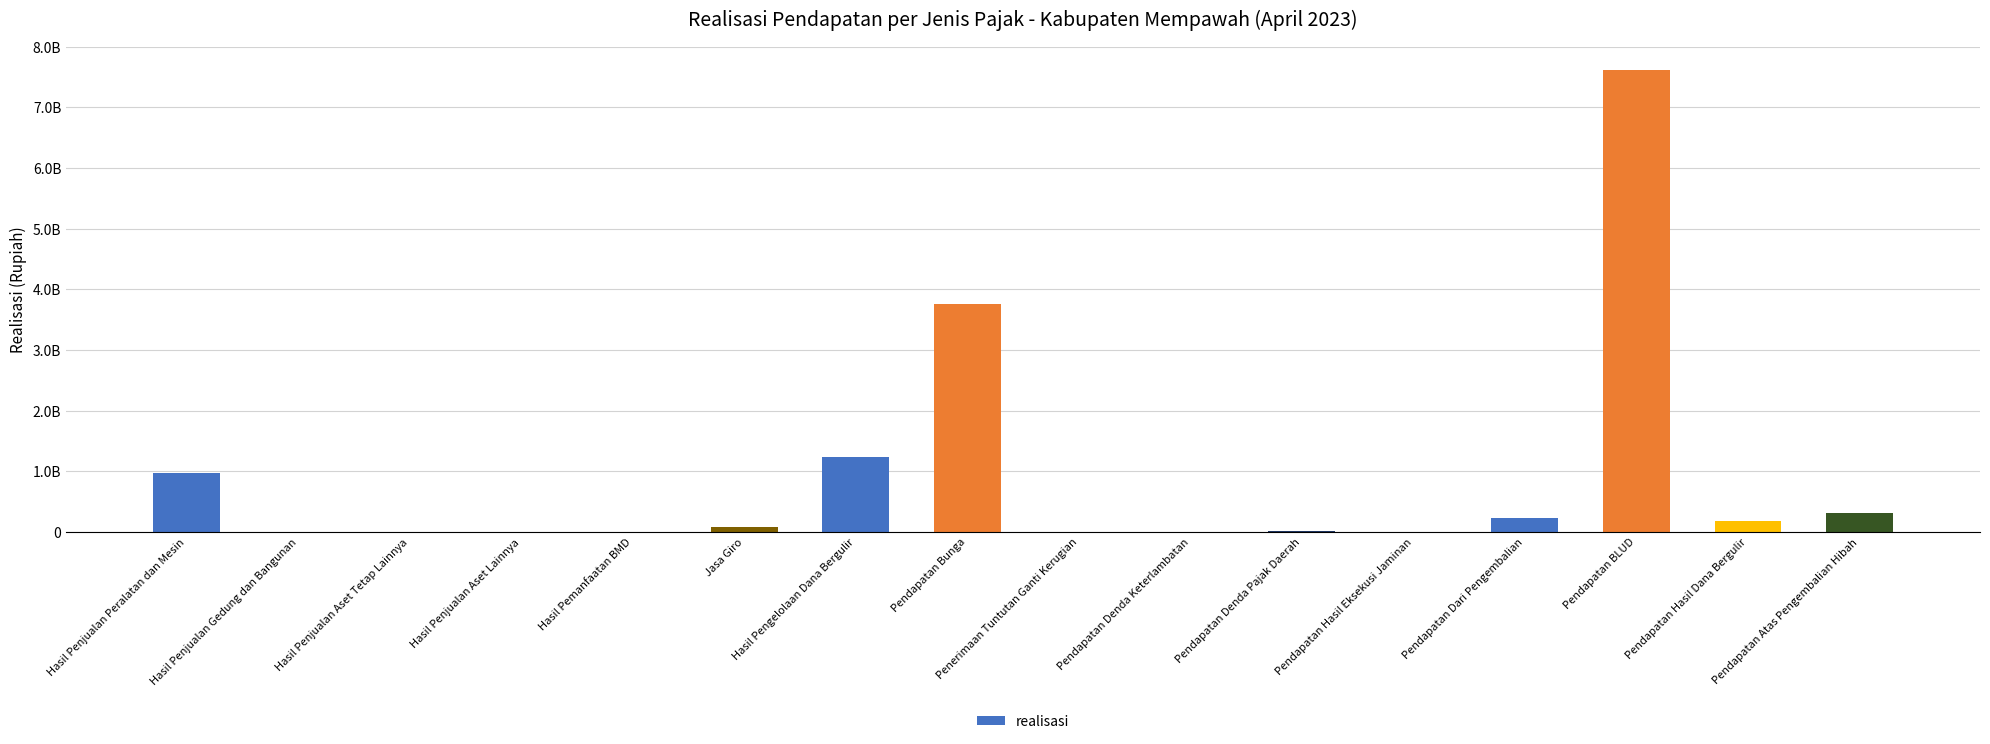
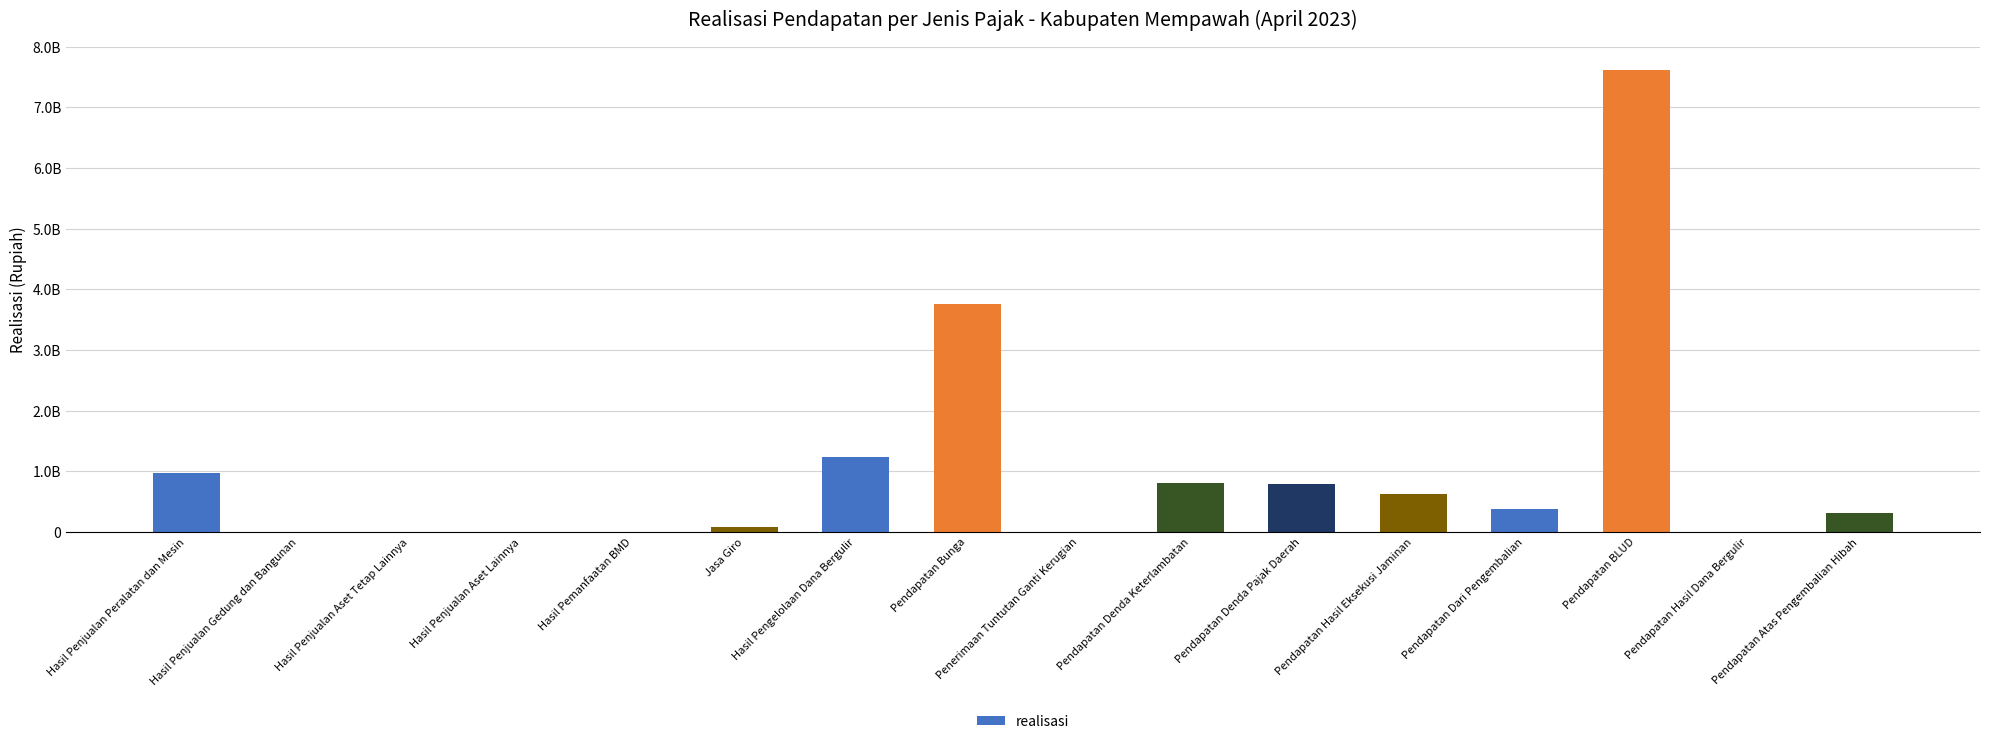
Pendapatan Denda Keterlambatan: 0 -> 800000000
Pendapatan Denda Pajak Daerah: 0 -> 800000000
Pendapatan Hasil Eksekusi Jaminan: 0 -> 600000000
Pendapatan Dari Pengembalian: 200000000 -> 400000000
Pendapatan Hasil Dana Bergulir: 200000000 -> 0
